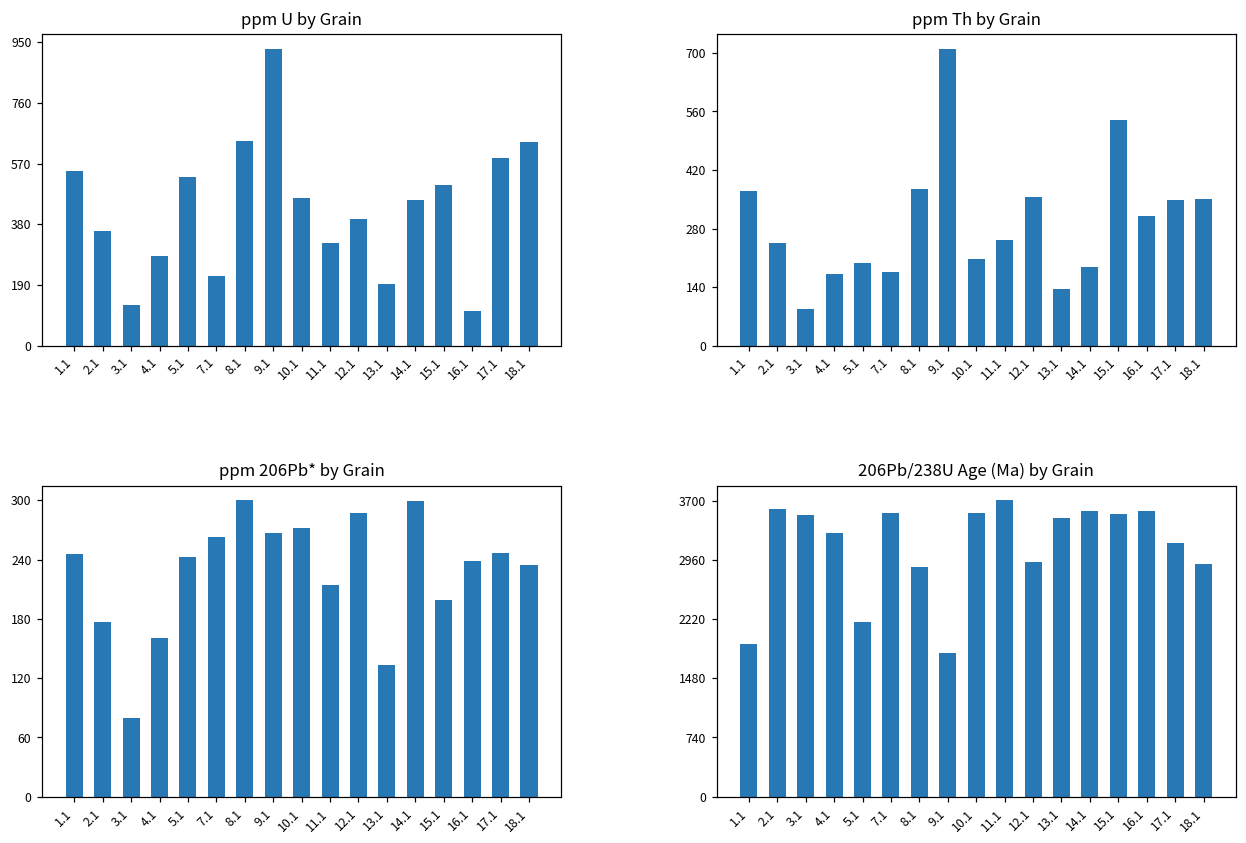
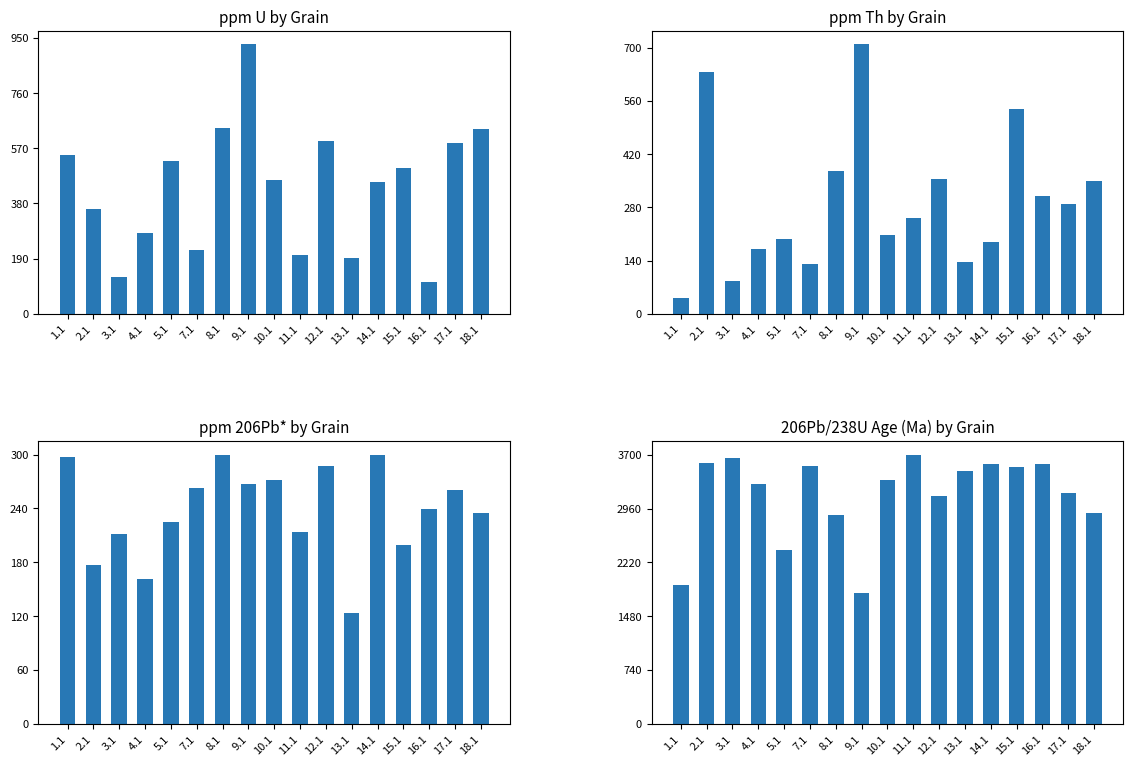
ppm U by Grain, 11.1: 320 -> 200
ppm U by Grain, 12.1: 400 -> 600
ppm Th by Grain, 1.1: 370 -> 40
ppm Th by Grain, 2.1: 250 -> 640
ppm Th by Grain, 7.1: 180 -> 130
ppm Th by Grain, 17.1: 350 -> 290
ppm 206Pb* by Grain, 1.1: 250 -> 300
ppm 206Pb* by Grain, 3.1: 80 -> 210
ppm 206Pb* by Grain, 5.1: 240 -> 230
ppm 206Pb* by Grain, 13.1: 130 -> 120
ppm 206Pb* by Grain, 17.1: 250 -> 260
206Pb/238U Age (Ma) by Grain, 3.1: 3500 -> 3700
206Pb/238U Age (Ma) by Grain, 5.1: 2200 -> 2400
206Pb/238U Age (Ma) by Grain, 10.1: 3500 -> 3400
206Pb/238U Age (Ma) by Grain, 12.1: 2900 -> 3100
